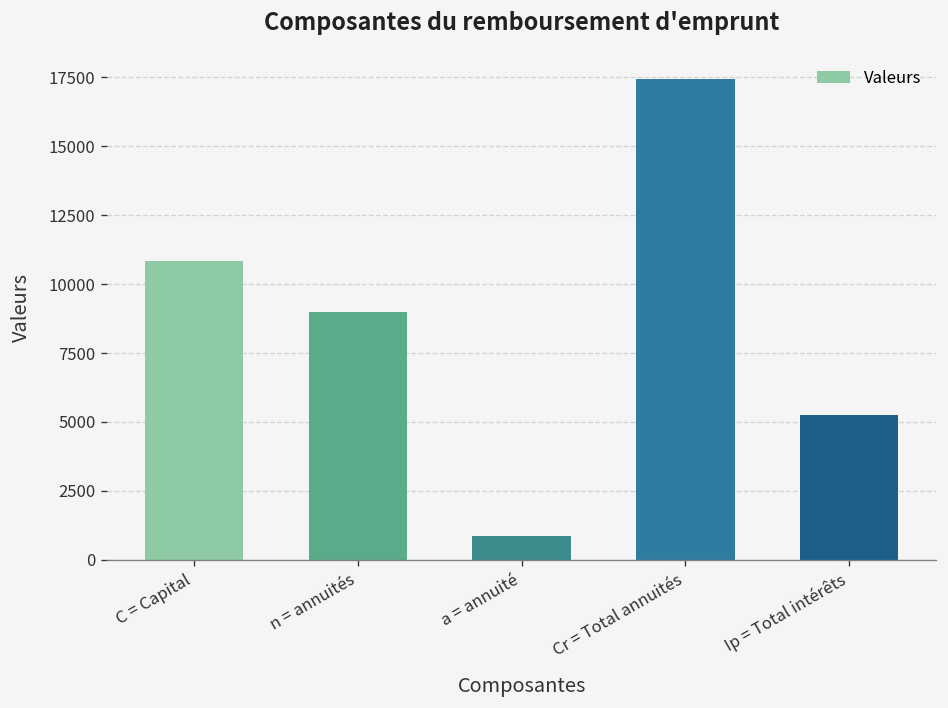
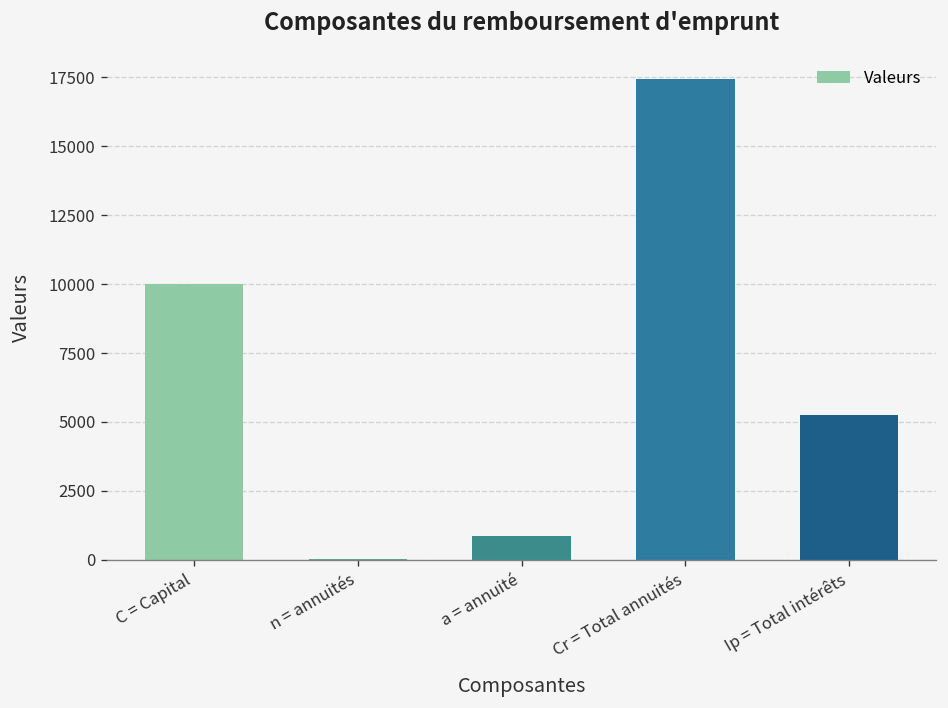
C = Capital: 10800 -> 10000
n = annuités: 9000 -> 0
